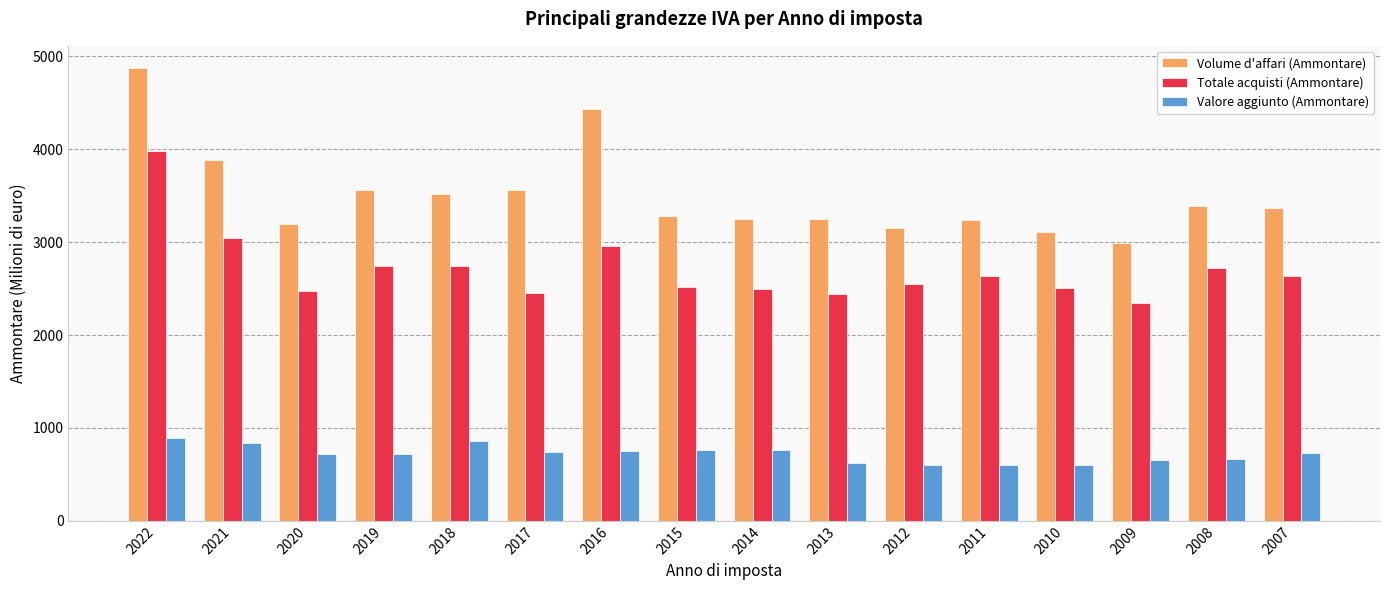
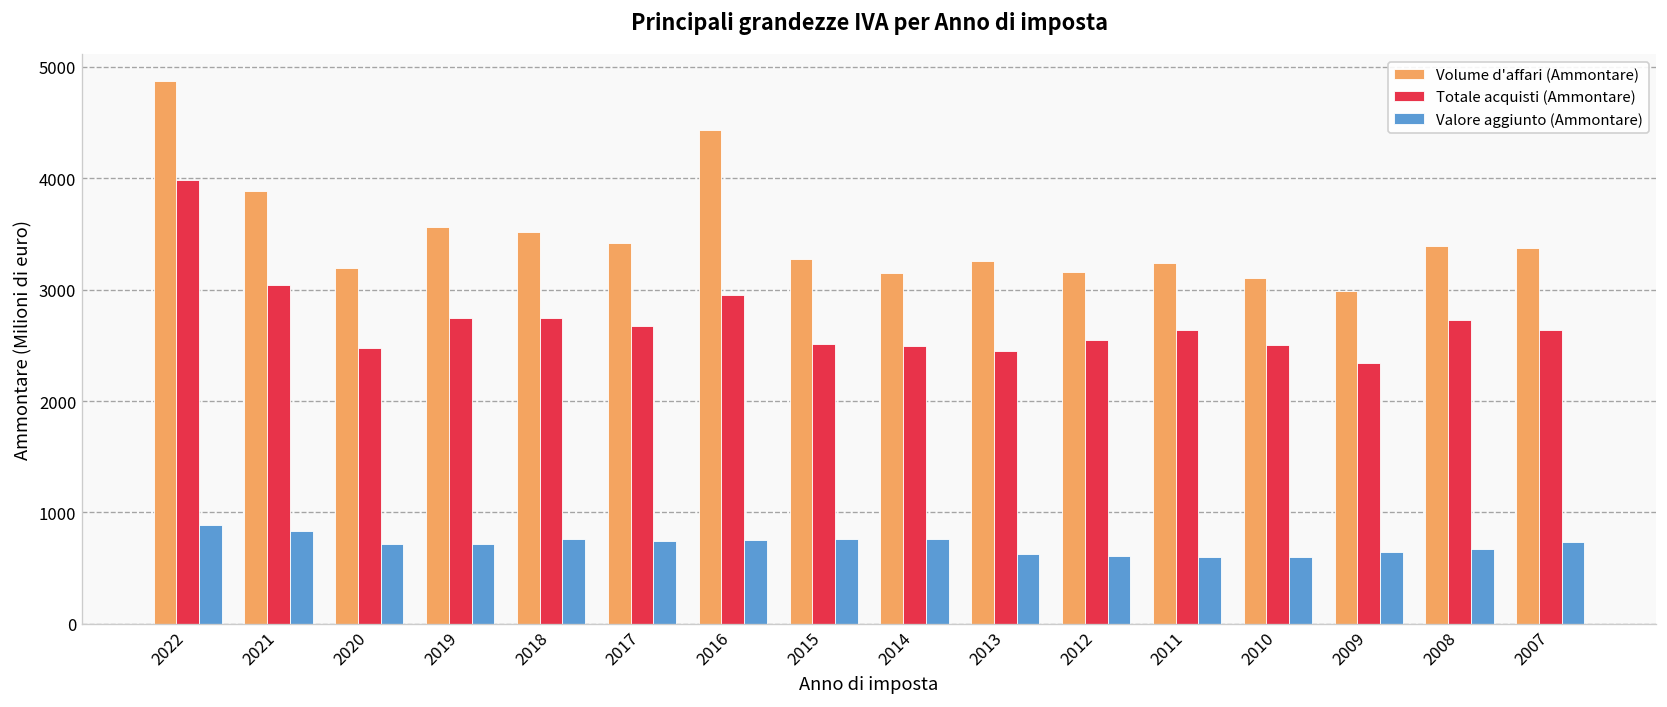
Valore aggiunto (Ammontare), 2018: 900 -> 800
Volume d'affari (Ammontare), 2017: 3600 -> 3400
Totale acquisti (Ammontare), 2017: 2500 -> 2700
Volume d'affari (Ammontare), 2014: 3300 -> 3200
